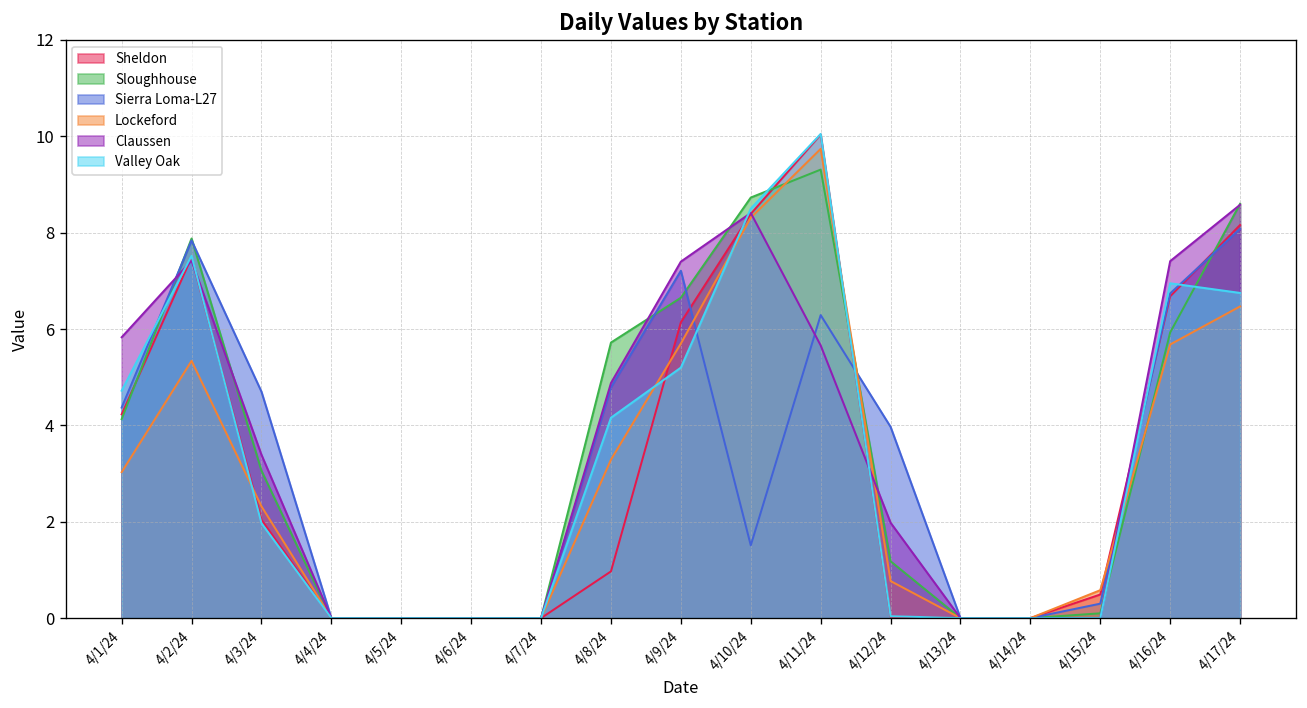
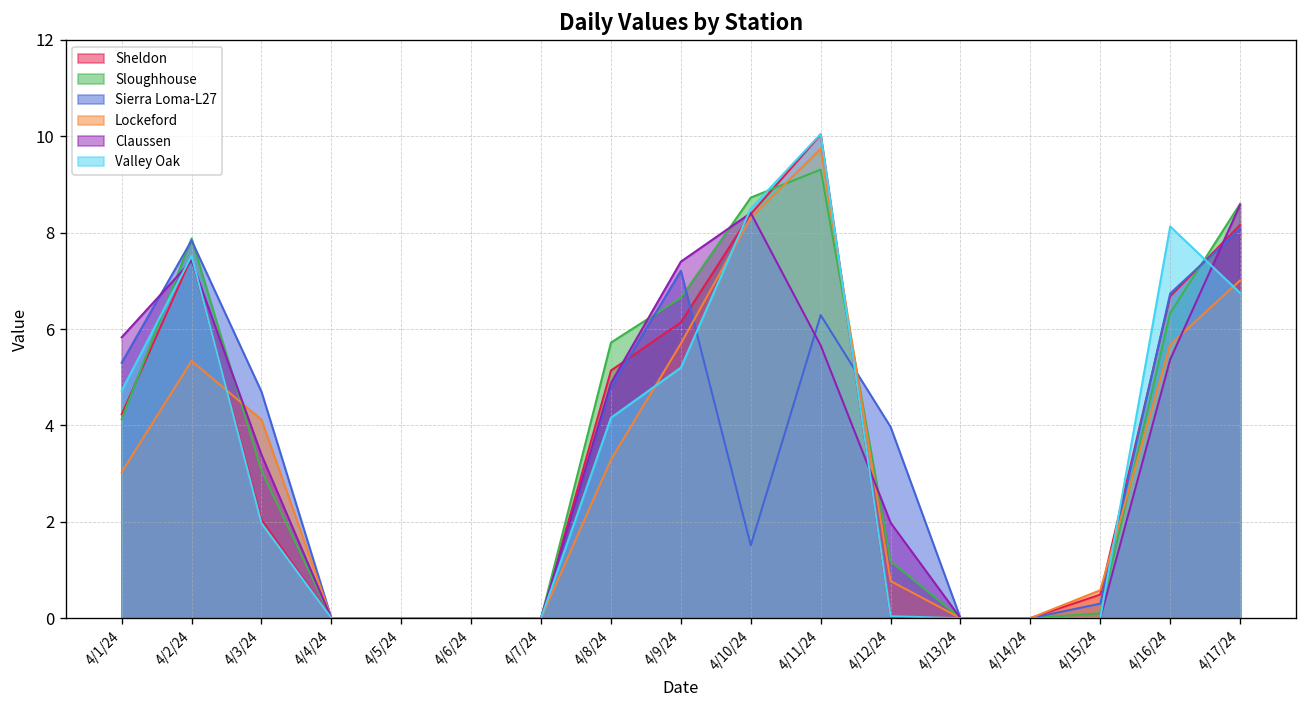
Sierra Loma-L27, 4/1/24: 4.4 -> 5.3
Lockeford, 4/3/24: 2.3 -> 4.1
Sheldon, 4/8/24: 1.0 -> 5.1
Sloughhouse, 4/16/24: 5.9 -> 6.3
Claussen, 4/16/24: 7.4 -> 5.4
Valley Oak, 4/16/24: 7.0 -> 8.1
Lockeford, 4/17/24: 6.5 -> 7.0
